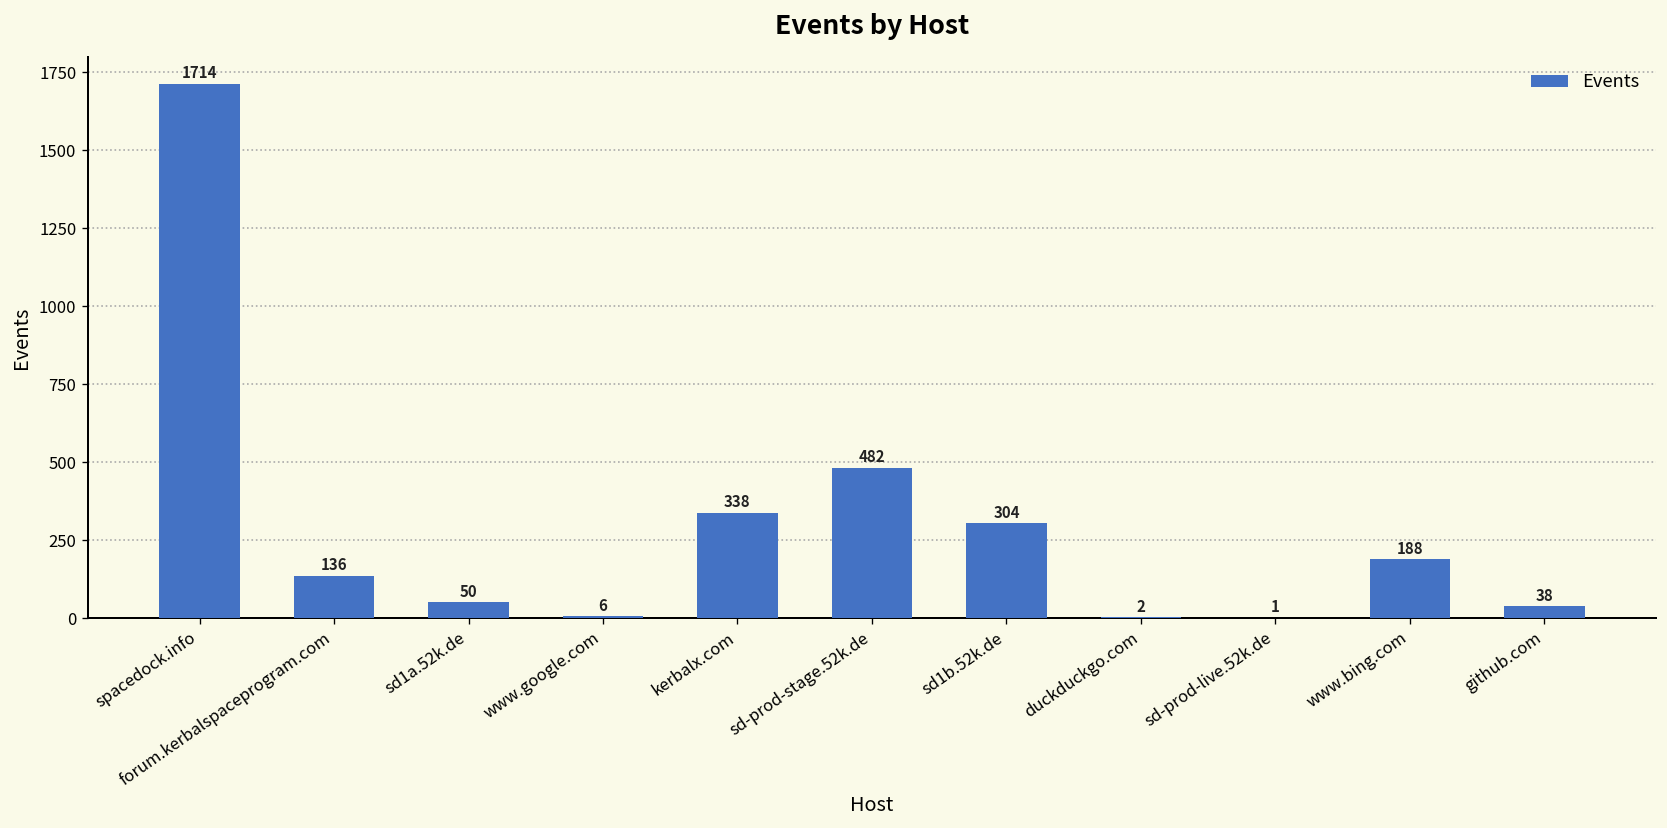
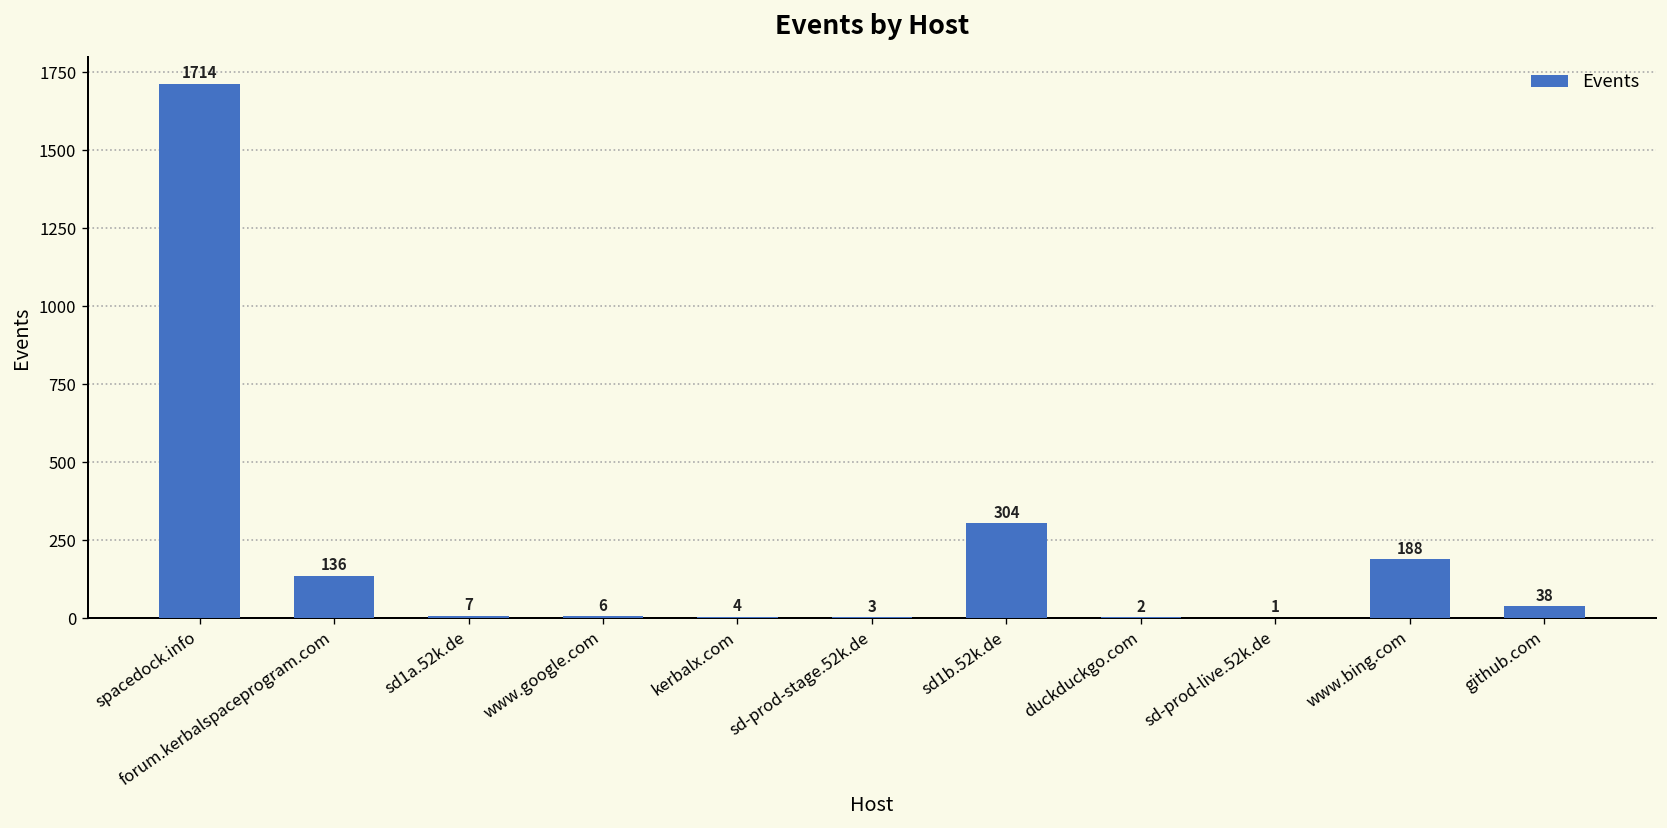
sd1a.52k.de: 50 -> 7
kerbalx.com: 338 -> 4
sd-prod-stage.52k.de: 482 -> 3
